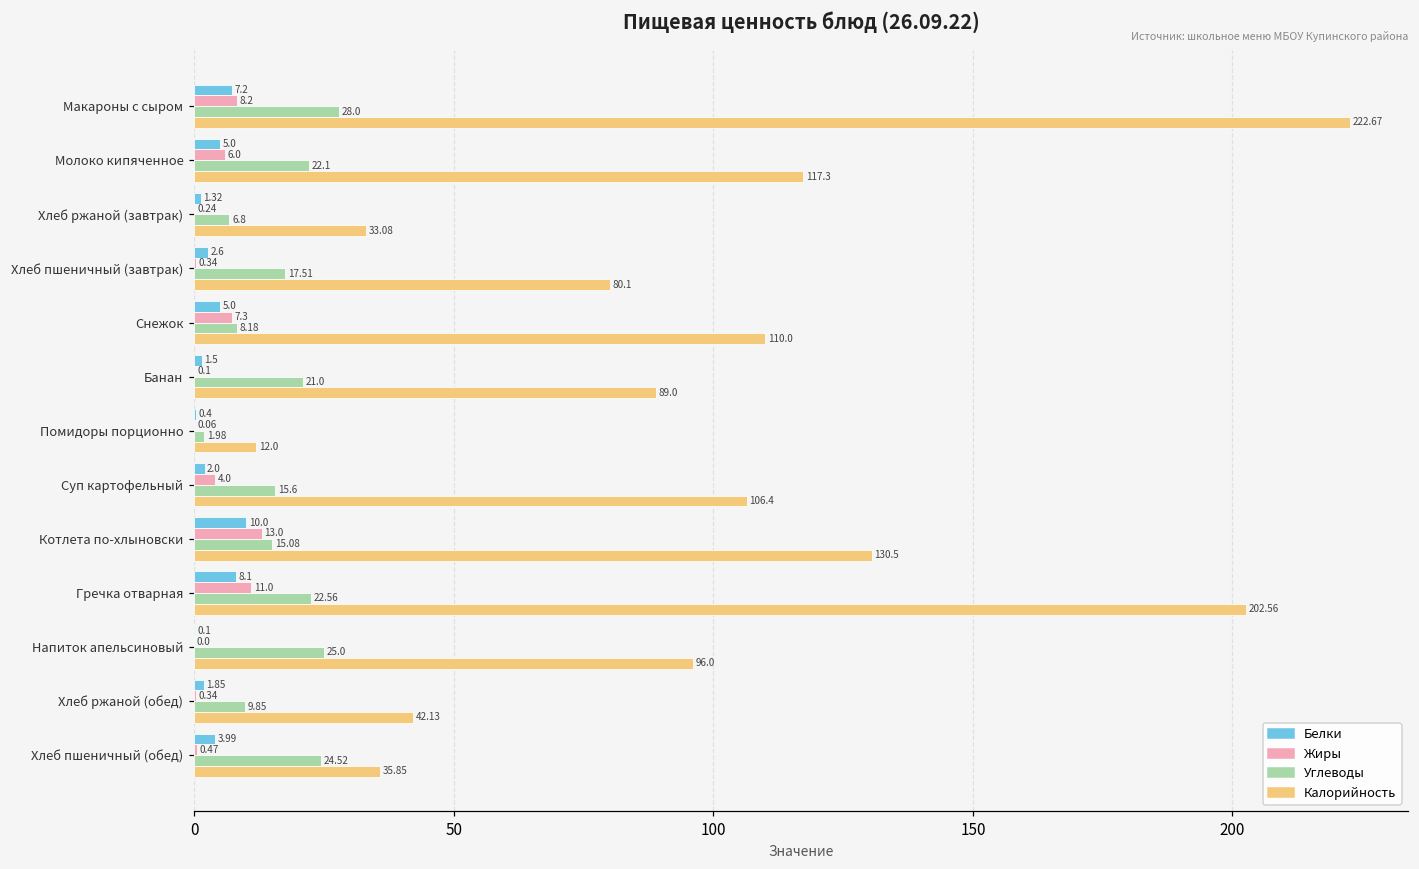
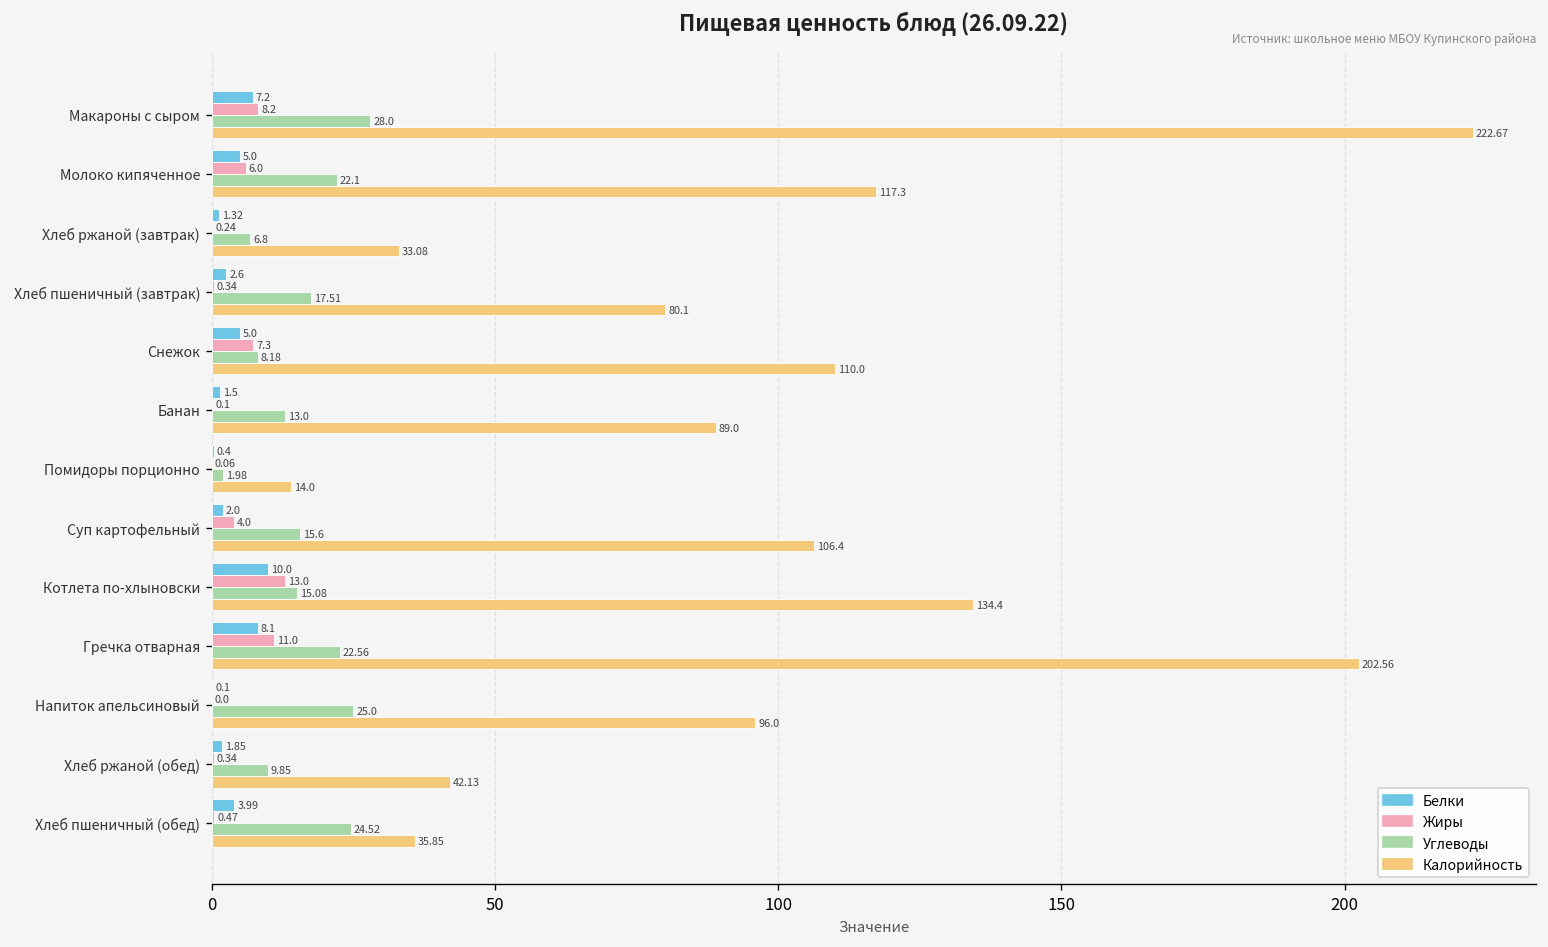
Углеводы, Банан: 21.0 -> 13.0
Калорийность, Помидоры порционно: 12.0 -> 14.0
Калорийность, Котлета по-хлыновски: 130.5 -> 134.4
